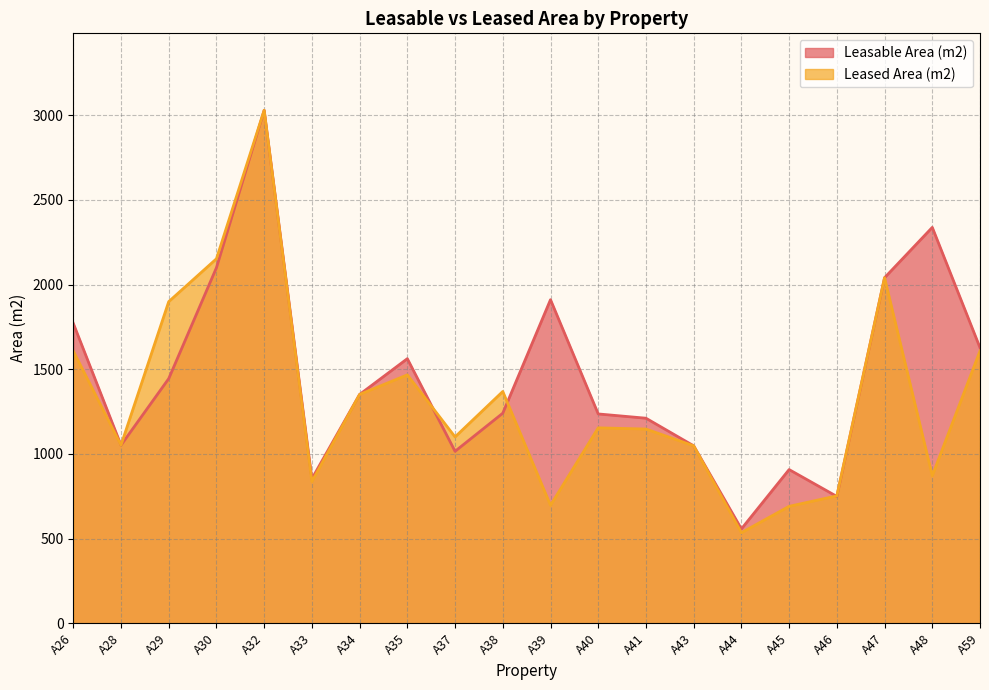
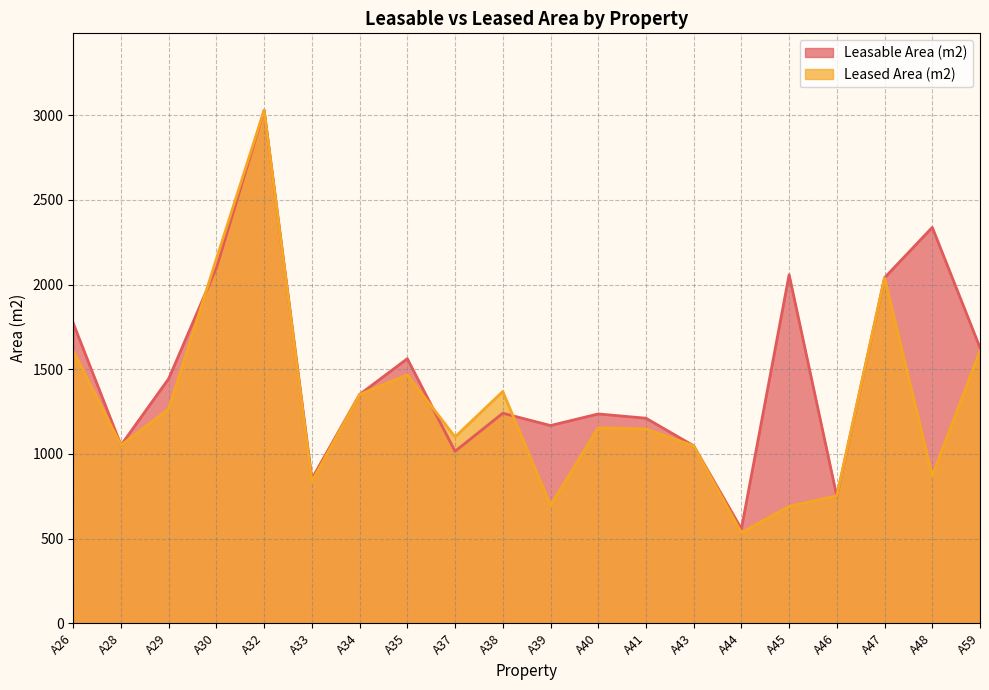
Leased Area (m2), A29: 1900 -> 1270
Leasable Area (m2), A39: 1910 -> 1170
Leasable Area (m2), A45: 910 -> 2060
